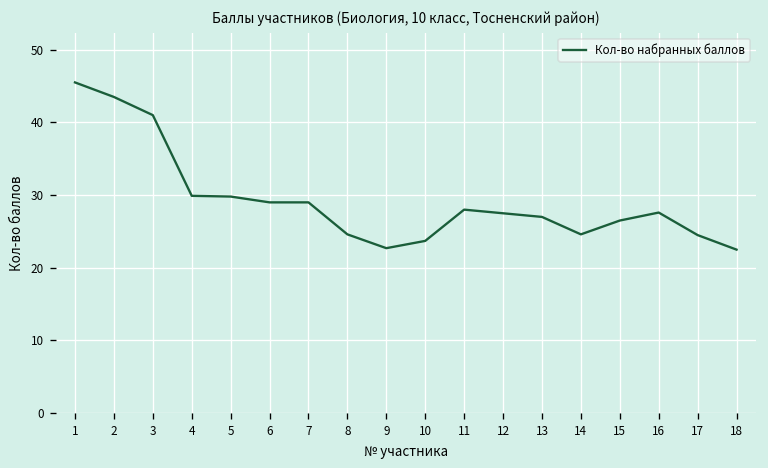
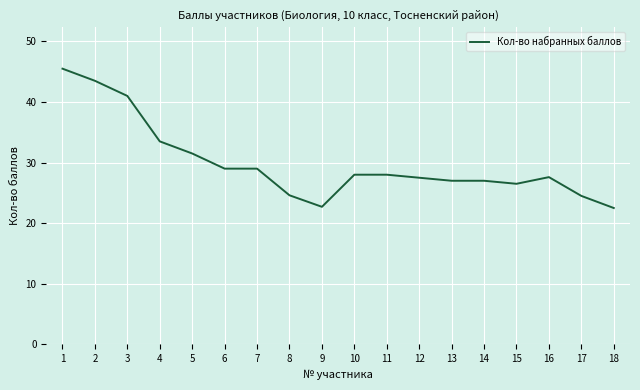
4: 30 -> 34
5: 30 -> 32
10: 24 -> 28
14: 25 -> 27
